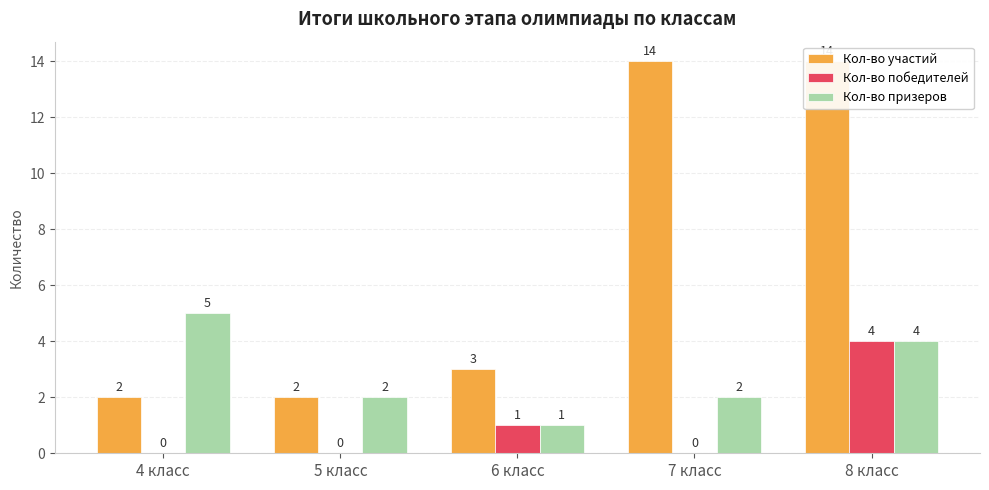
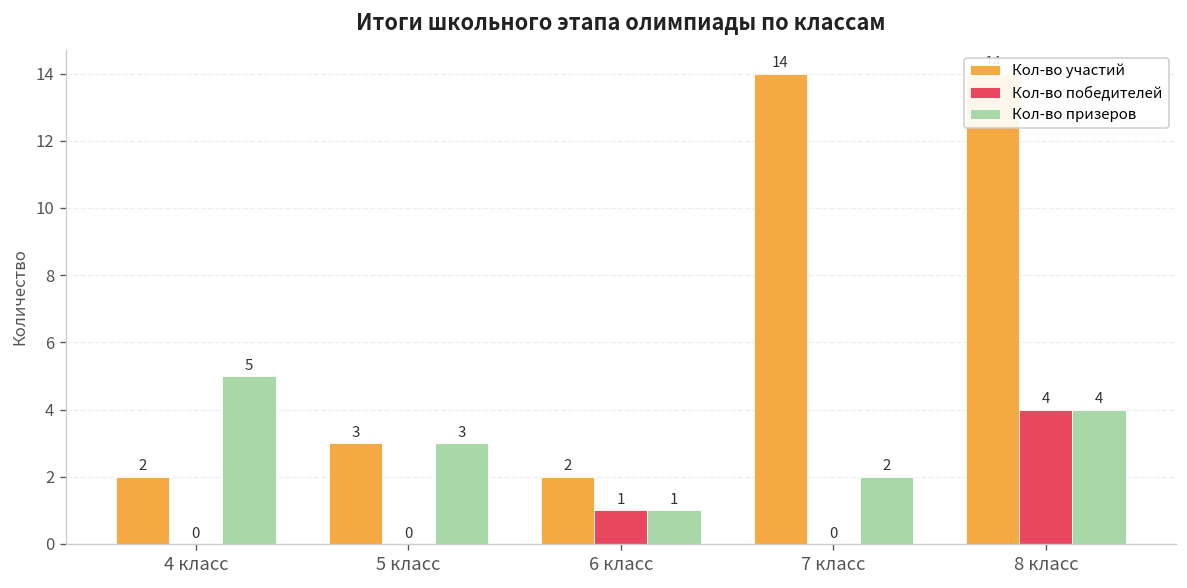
Кол-во участий, 5 класс: 2 -> 3
Кол-во призеров, 5 класс: 2 -> 3
Кол-во участий, 6 класс: 3 -> 2
